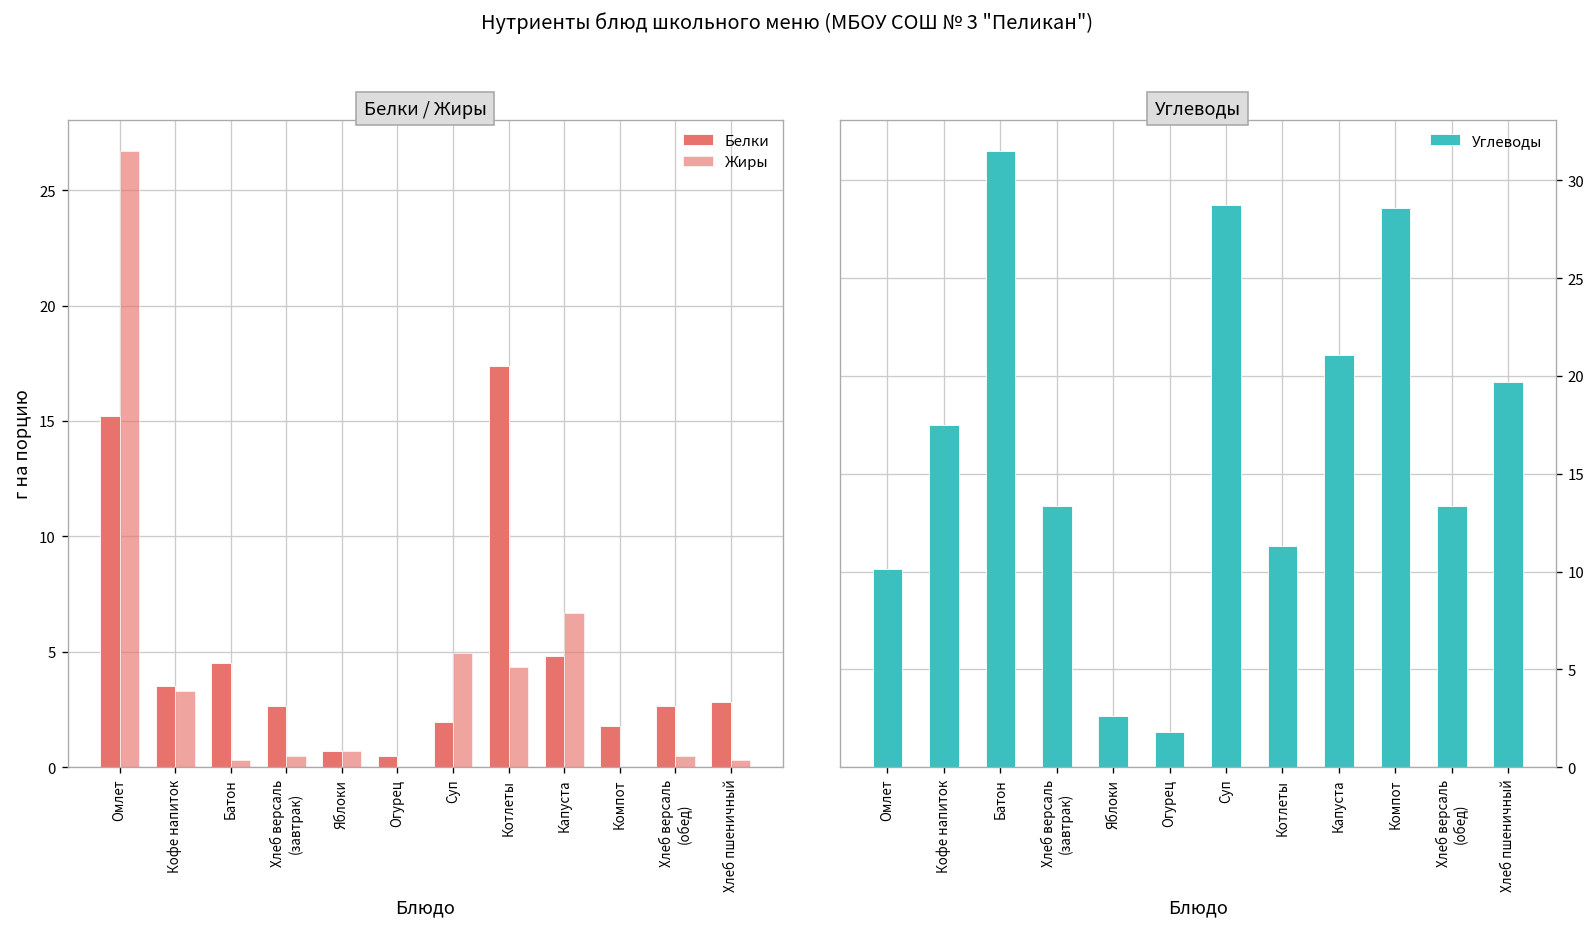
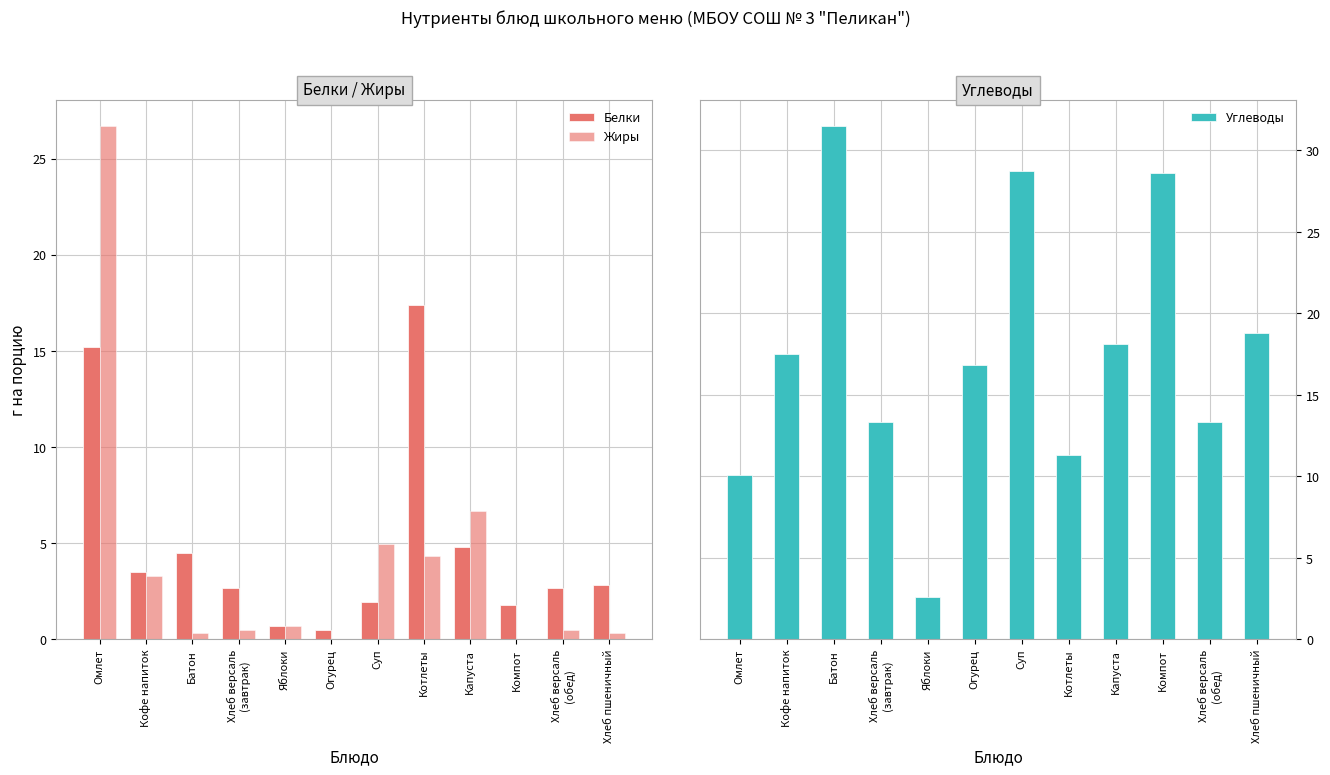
Углеводы, Огурец: 1.8 -> 16.8
Углеводы, Капуста: 21.1 -> 18.1
Углеводы, Хлеб пшеничный: 19.7 -> 18.8
